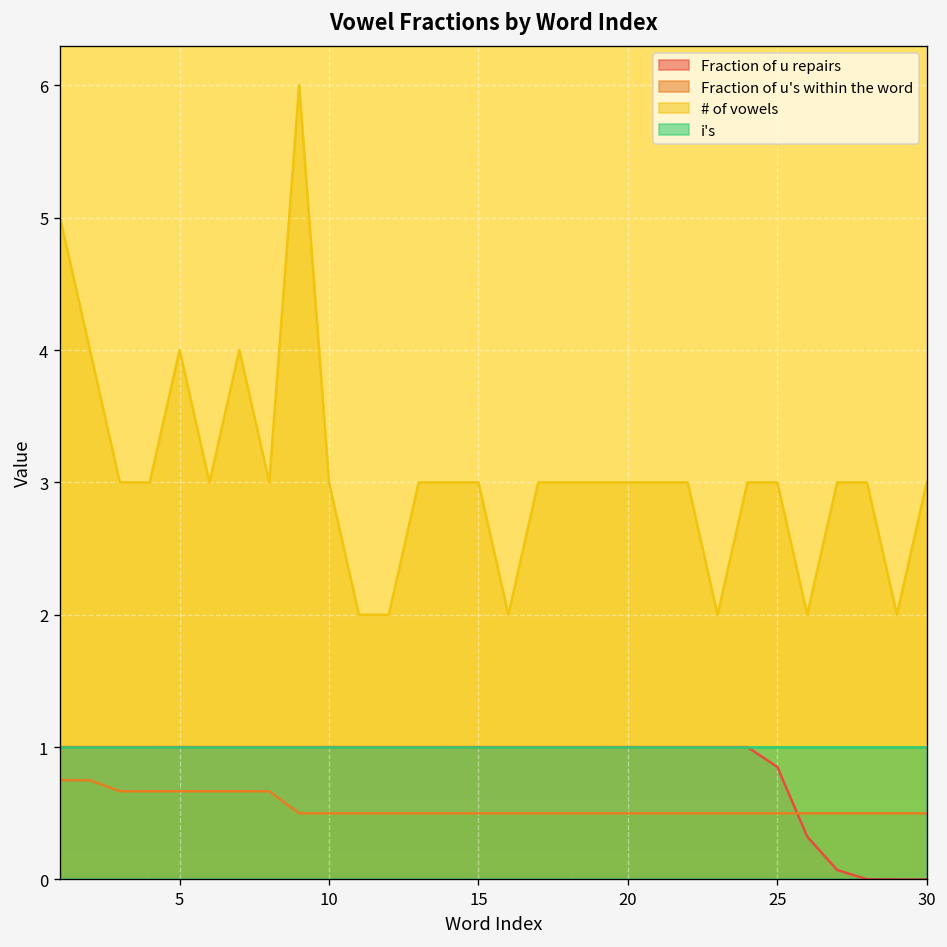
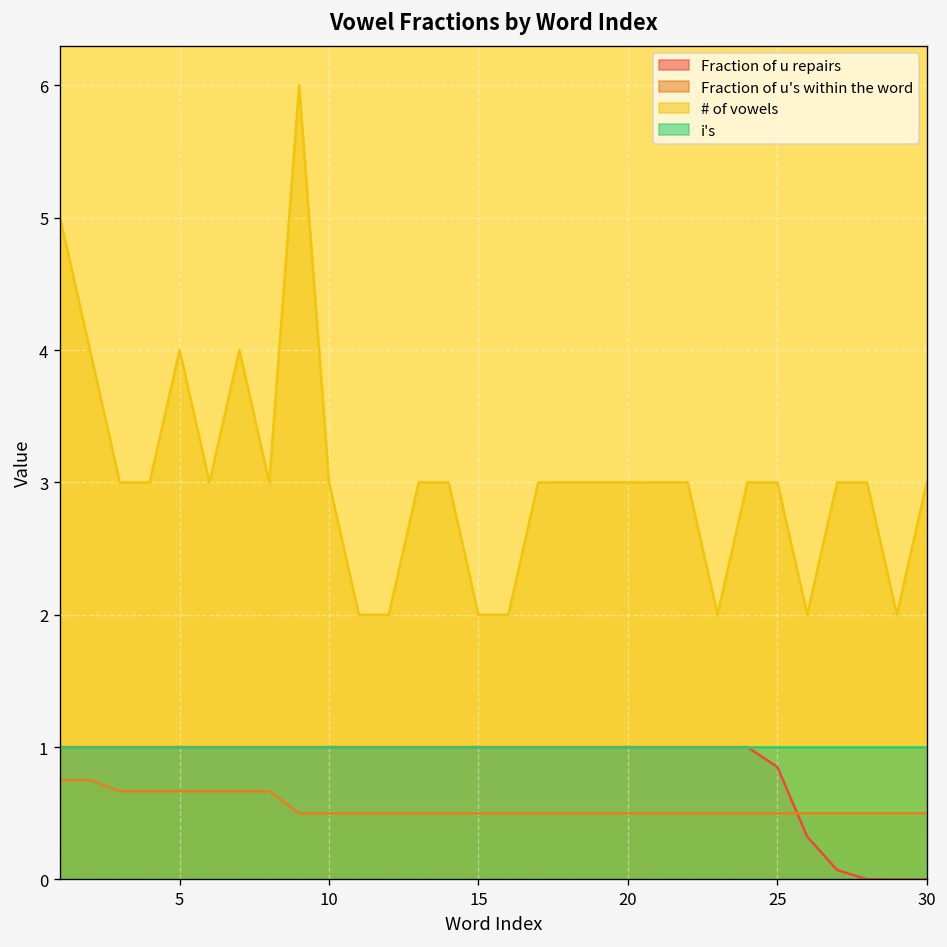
# of vowels, 15: 3 -> 2
